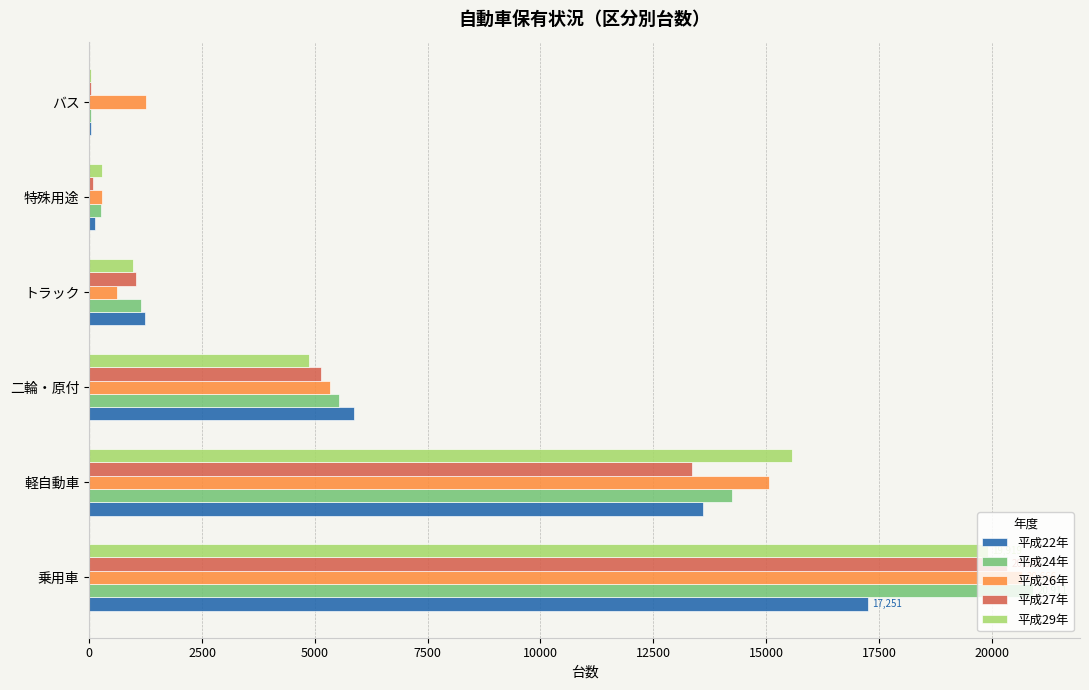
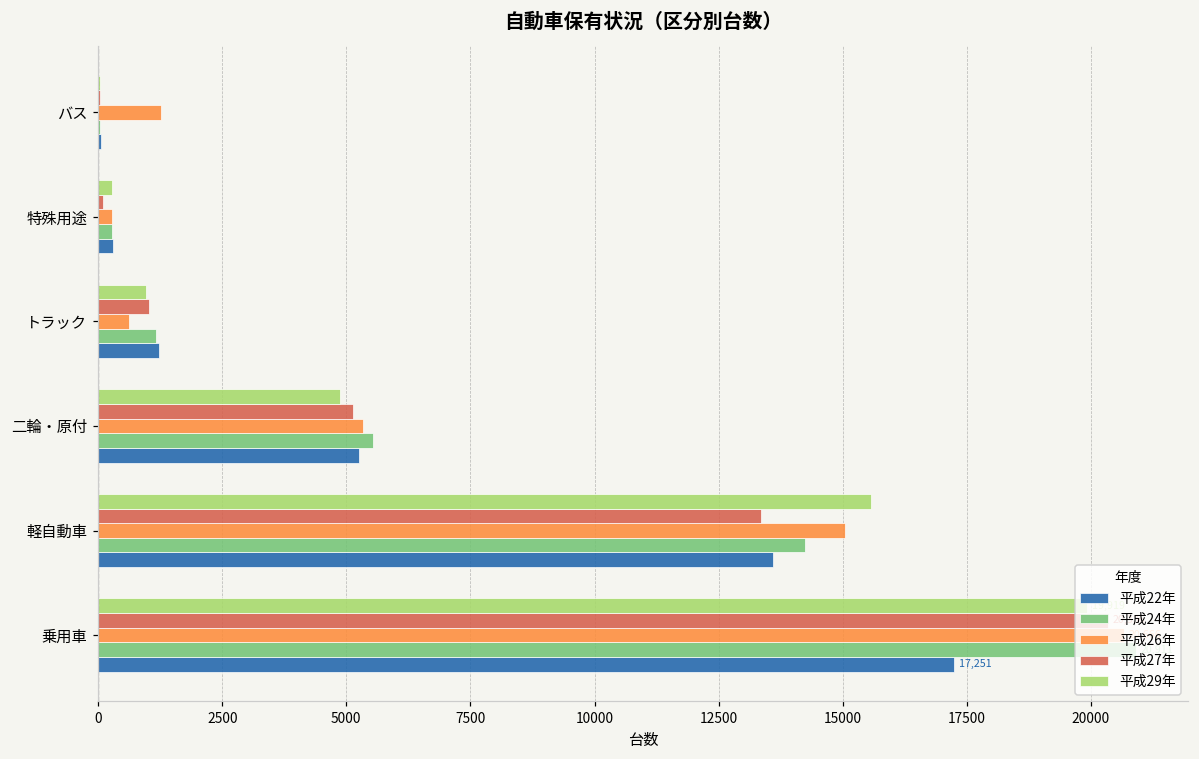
平成22年, 特殊用途: 100 -> 300
平成22年, 二輪・原付: 5900 -> 5300
